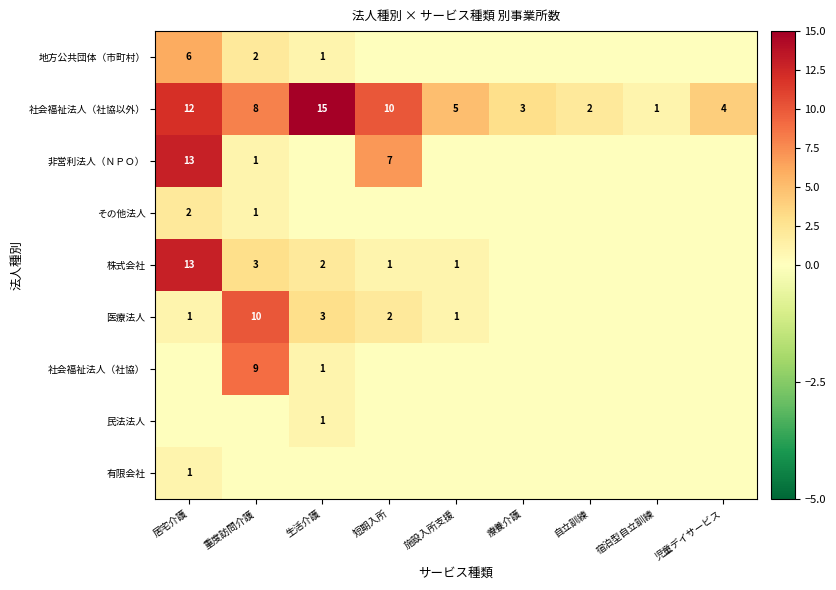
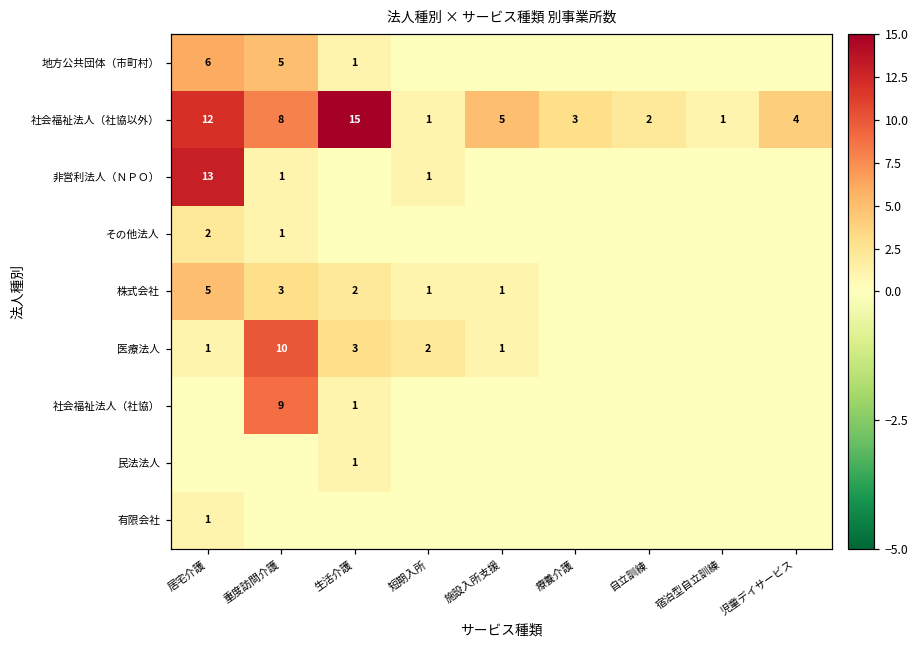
地方公共団体（市町村）, 重度訪問介護: 2 -> 5
社会福祉法人（社協以外）, 短期入所: 10 -> 1
非営利法人（ＮＰＯ）, 短期入所: 7 -> 1
株式会社, 居宅介護: 13 -> 5
